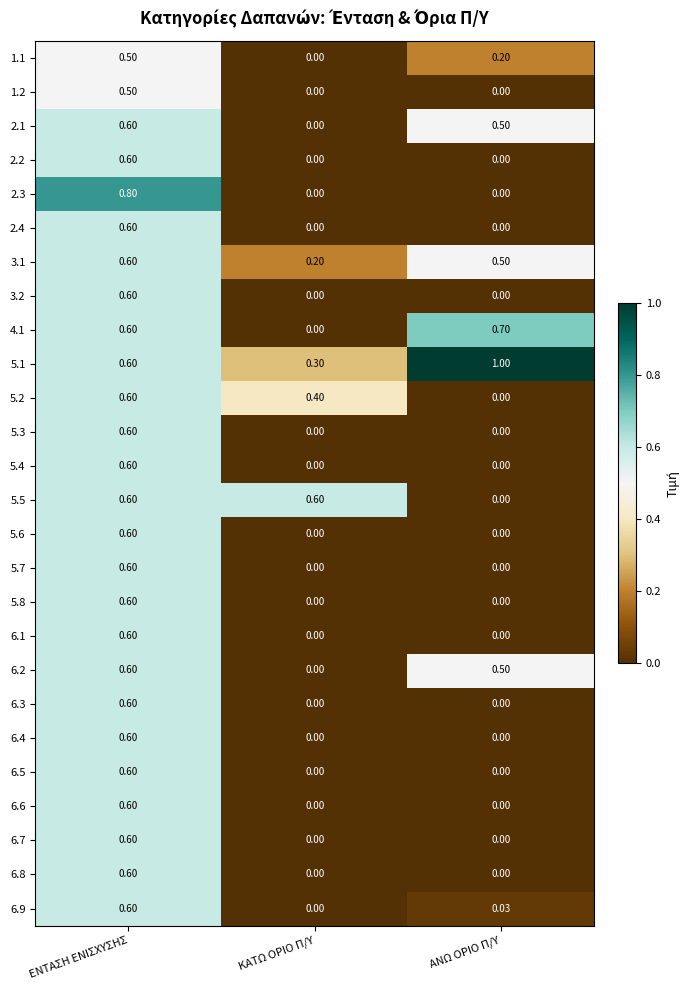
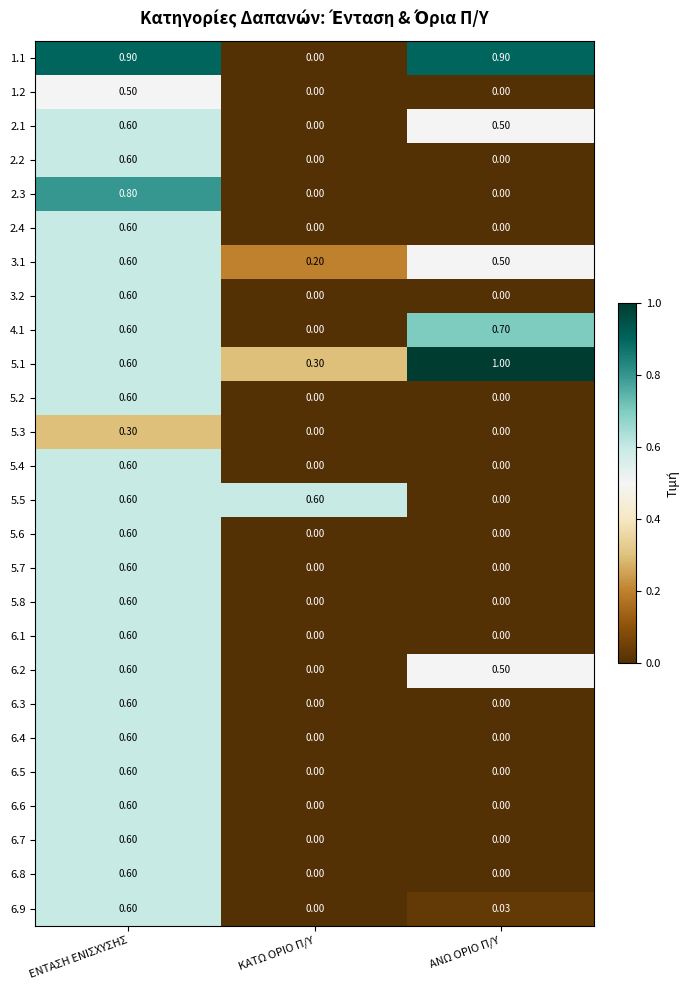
1.1, ΕΝΤΑΣΗ ΕΝΙΣΧΥΣΗΣ: 0.50 -> 0.90
1.1, ΑΝΩ ΟΡΙΟ Π/Υ: 0.20 -> 0.90
5.2, ΚΑΤΩ ΟΡΙΟ Π/Υ: 0.40 -> 0.00
5.3, ΕΝΤΑΣΗ ΕΝΙΣΧΥΣΗΣ: 0.60 -> 0.30
